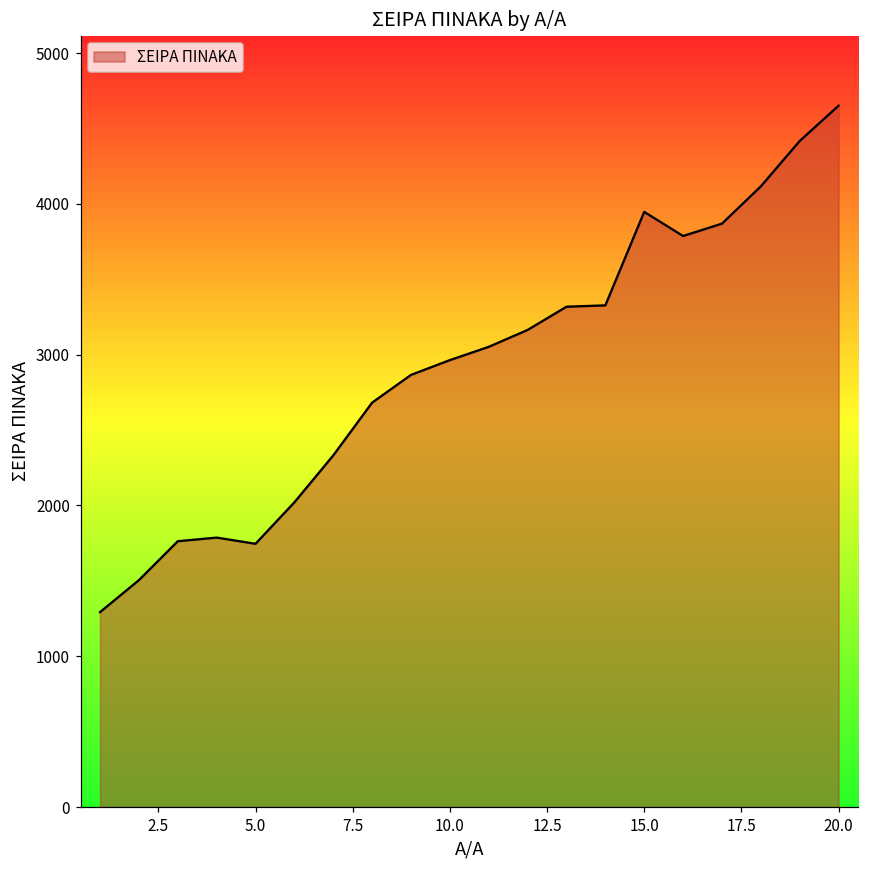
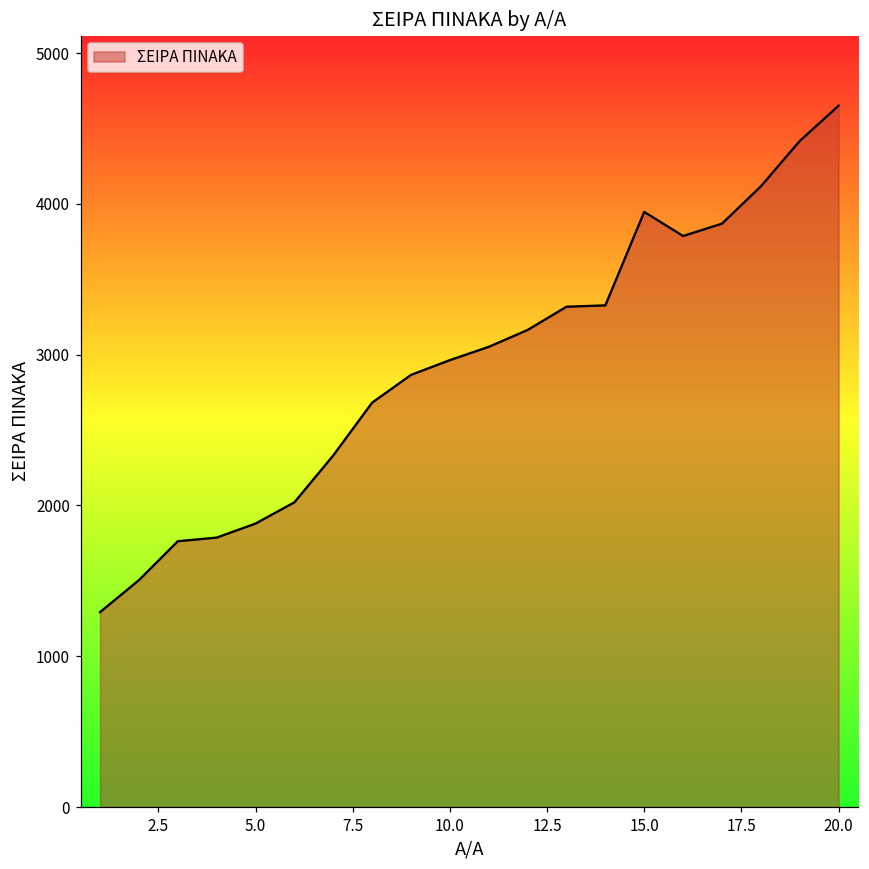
5.0: 1750 -> 1880
